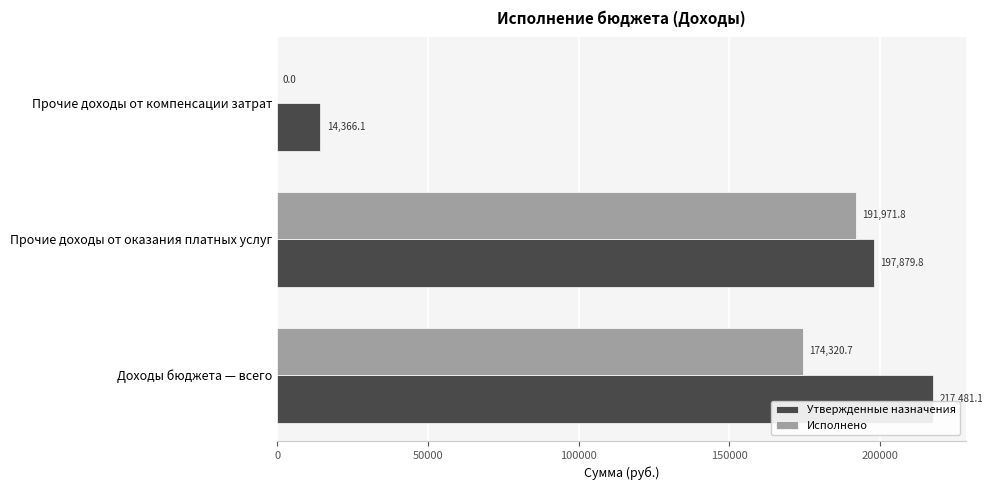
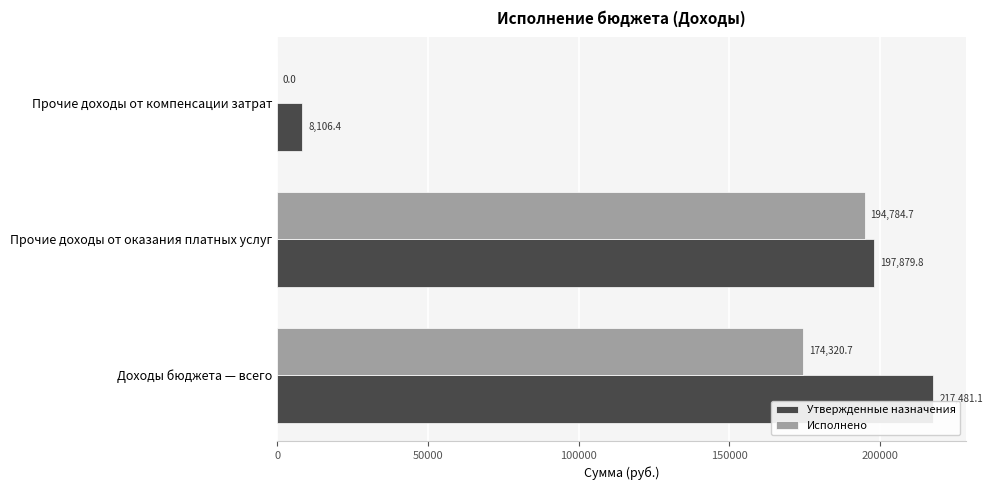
Утвержденные назначения, Прочие доходы от компенсации затрат: 14,366.1 -> 8,106.4
Исполнено, Прочие доходы от оказания платных услуг: 191,971.8 -> 194,784.7
